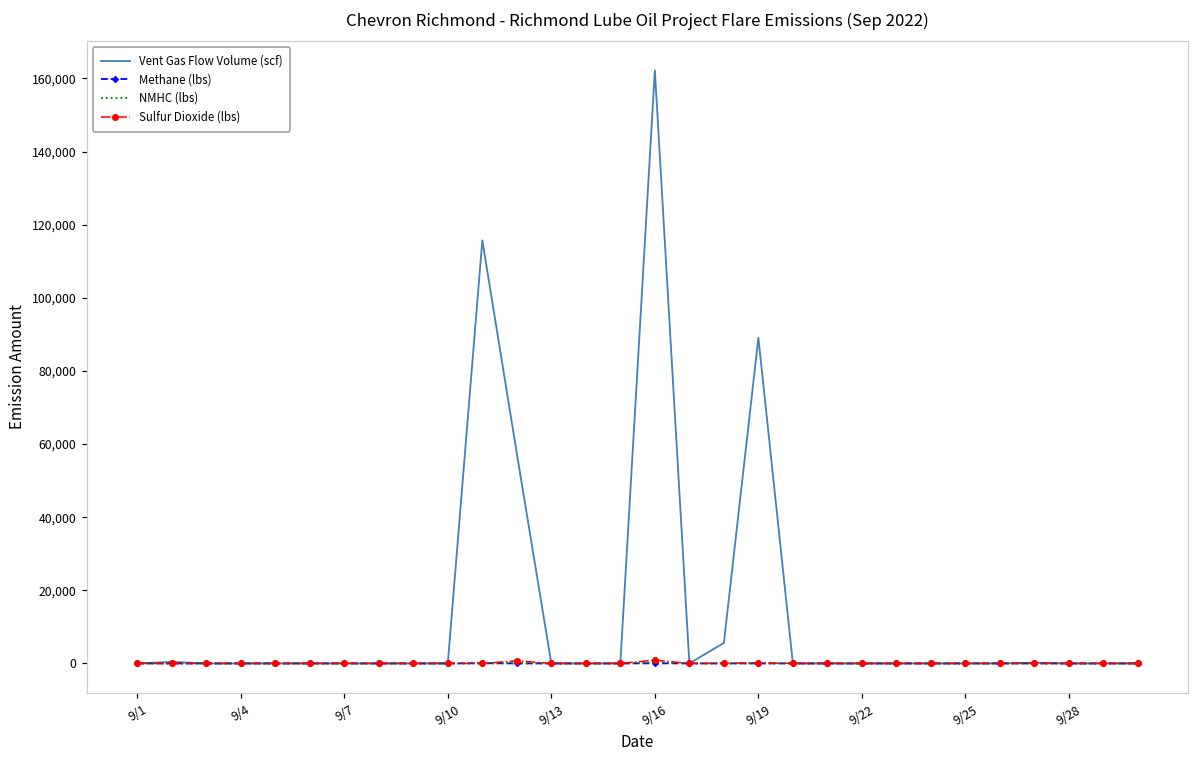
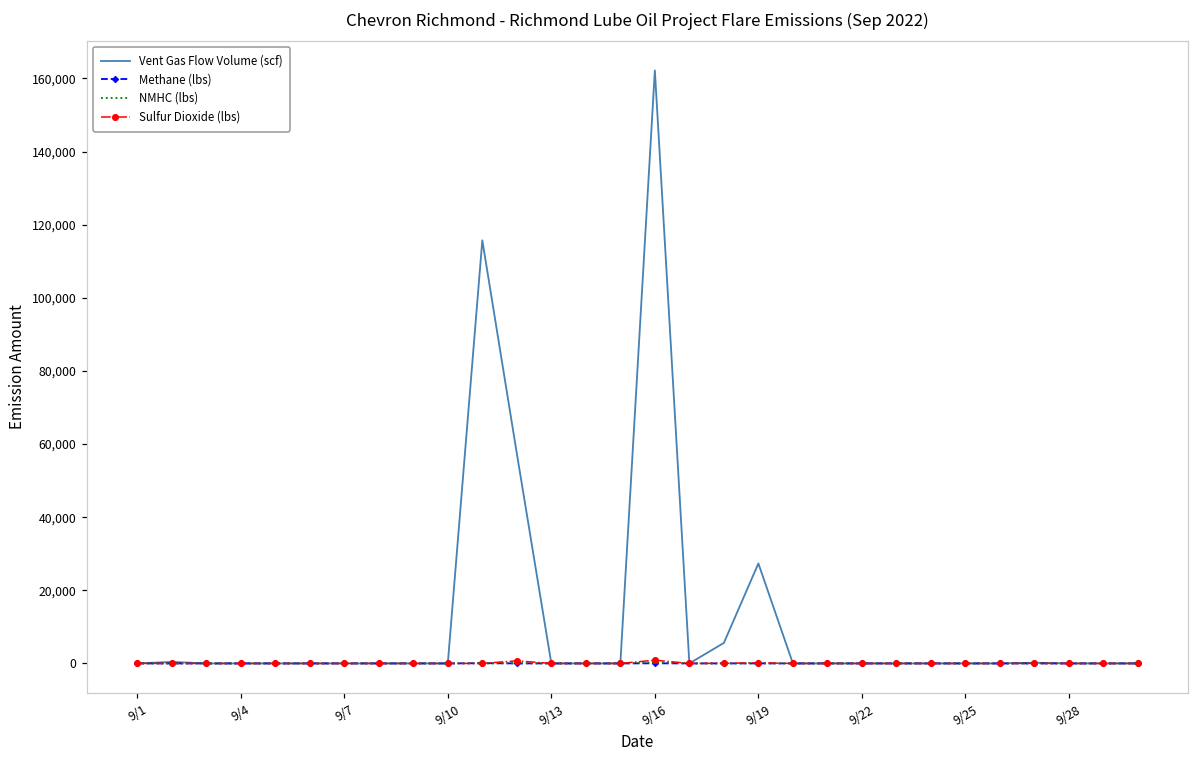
Vent Gas Flow Volume (scf), 9/19: 89,000 -> 27,000
